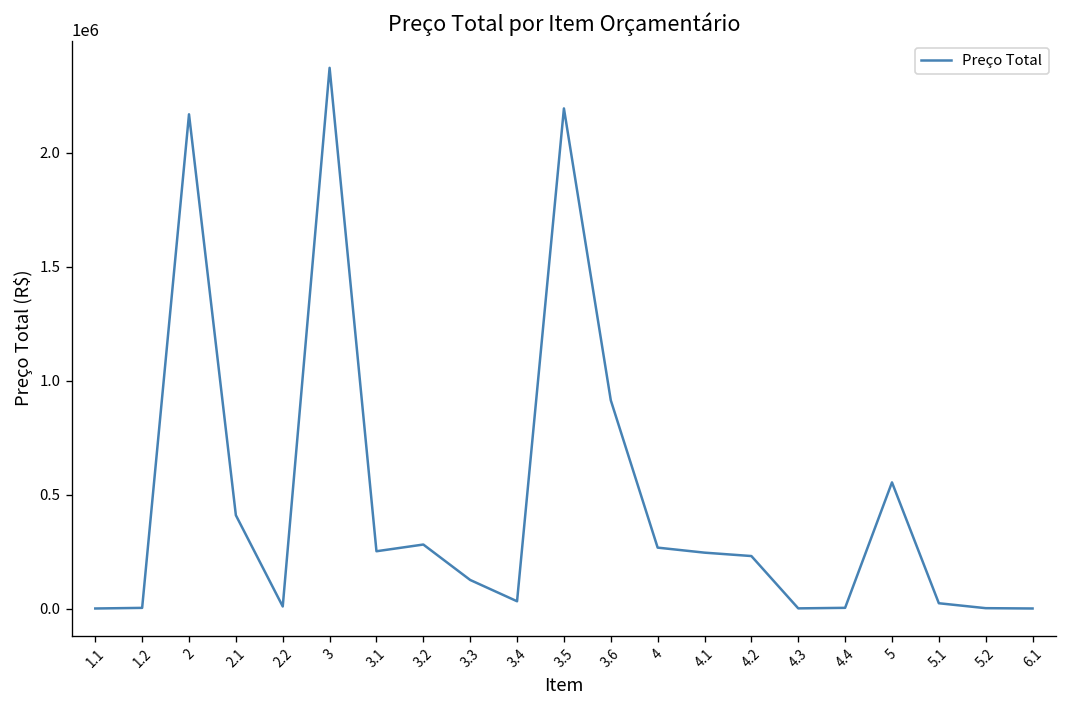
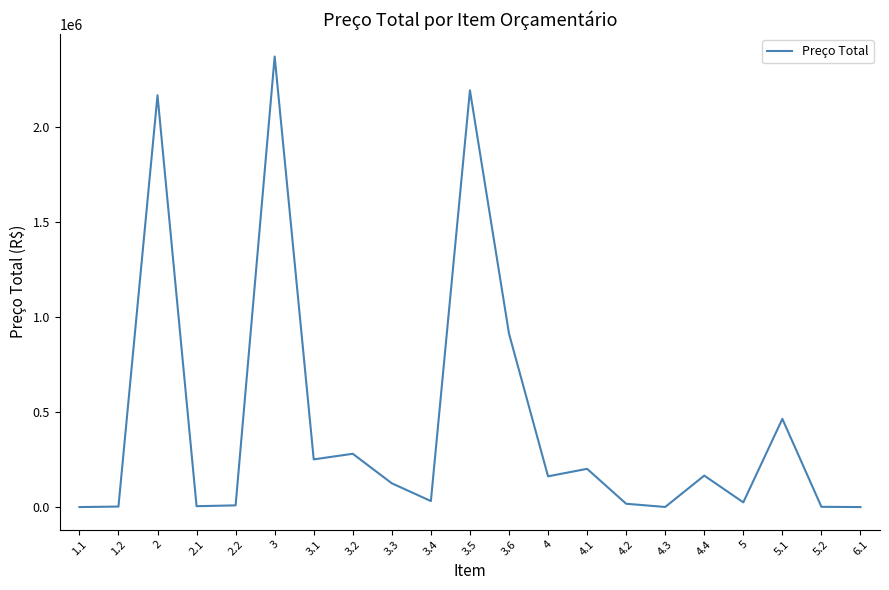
2.1: 410000 -> 10000
4: 270000 -> 160000
4.1: 250000 -> 200000
4.2: 230000 -> 20000
4.4: 0 -> 170000
5: 550000 -> 30000
5.1: 20000 -> 460000
